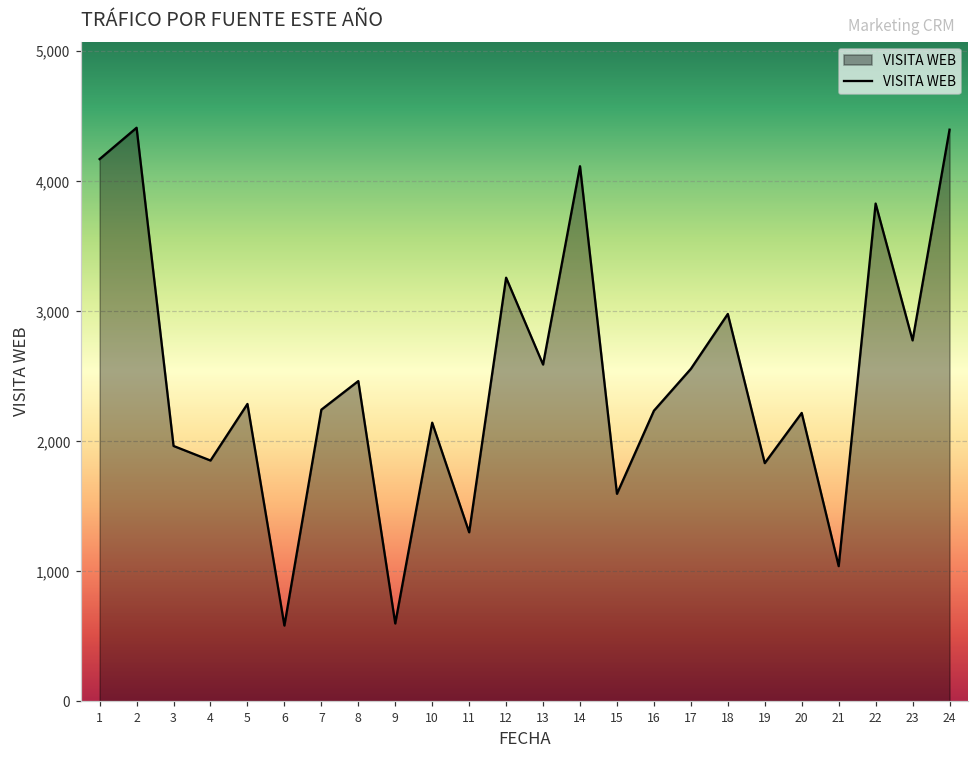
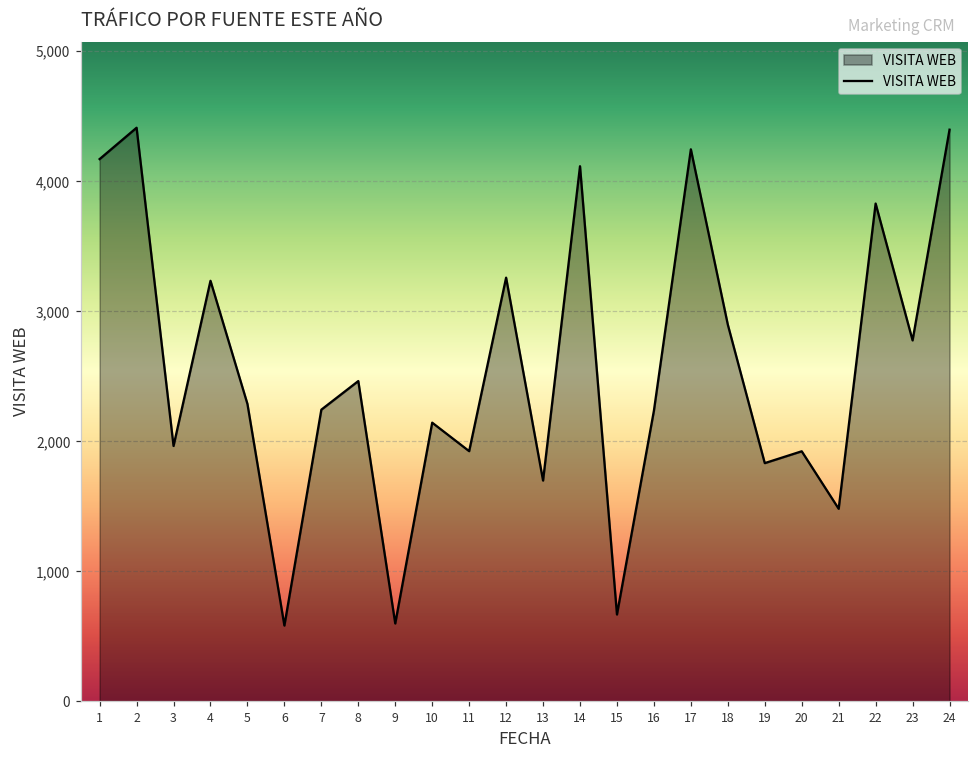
4: 1,850 -> 3,240
11: 1,300 -> 1,930
13: 2,590 -> 1,700
15: 1,600 -> 670
17: 2,560 -> 4,250
18: 2,980 -> 2,900
20: 2,220 -> 1,920
21: 1,040 -> 1,480
